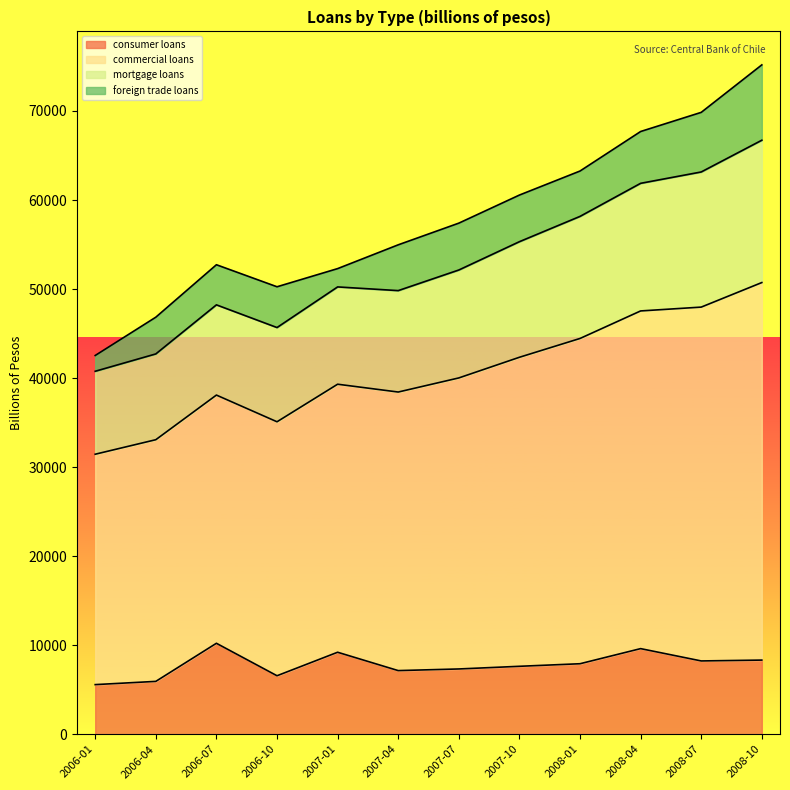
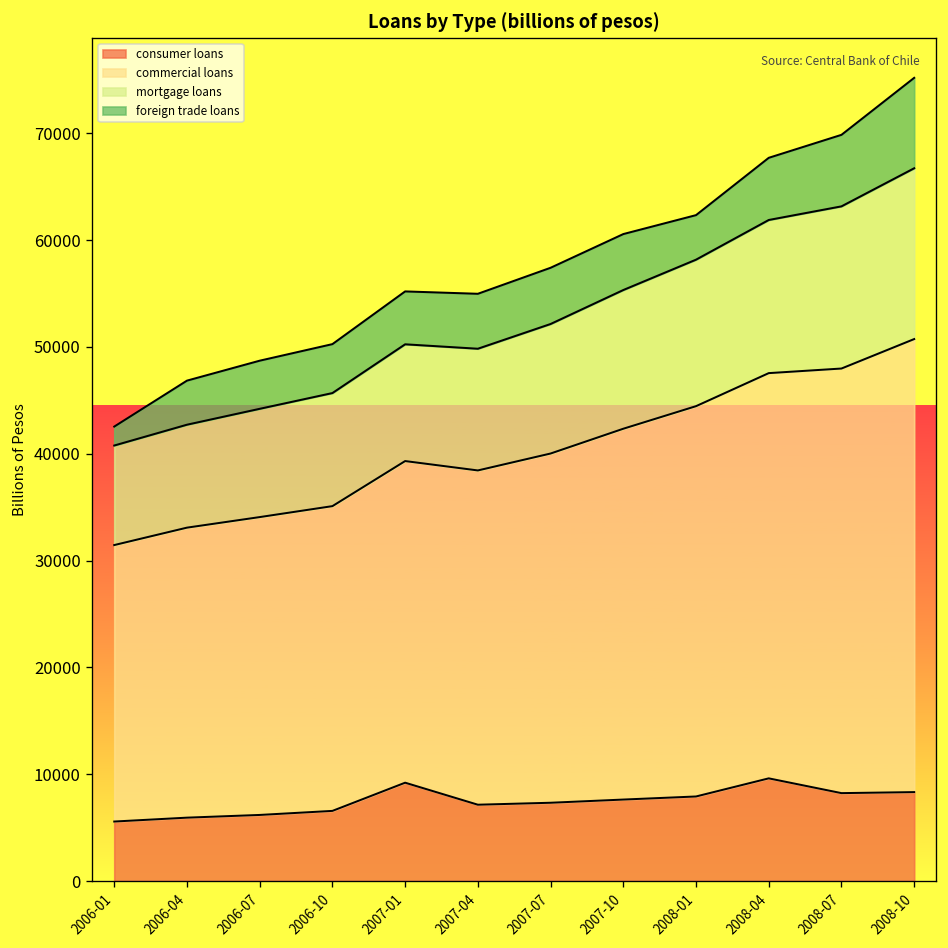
consumer loans, 2006-07: 10000 -> 6000
foreign trade loans, 2007-01: 2000 -> 5000
foreign trade loans, 2008-01: 5000 -> 4000
